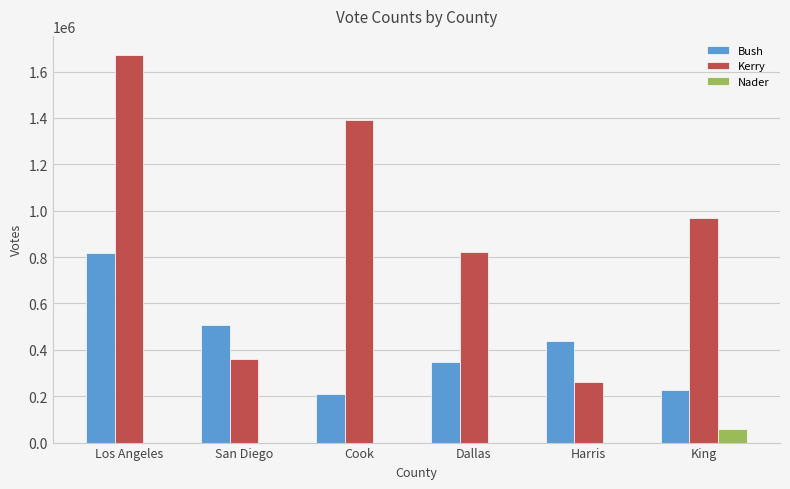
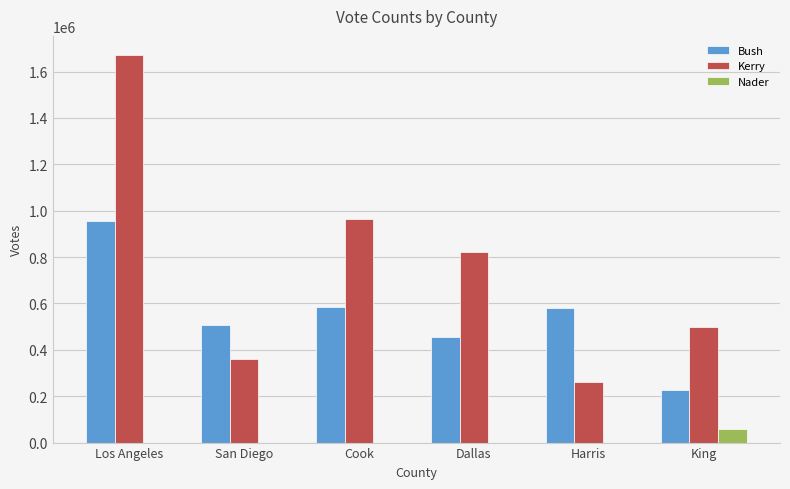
Bush, Los Angeles: 820000 -> 950000
Bush, Cook: 210000 -> 580000
Kerry, Cook: 1390000 -> 960000
Bush, Dallas: 350000 -> 450000
Bush, Harris: 440000 -> 580000
Kerry, King: 970000 -> 500000
